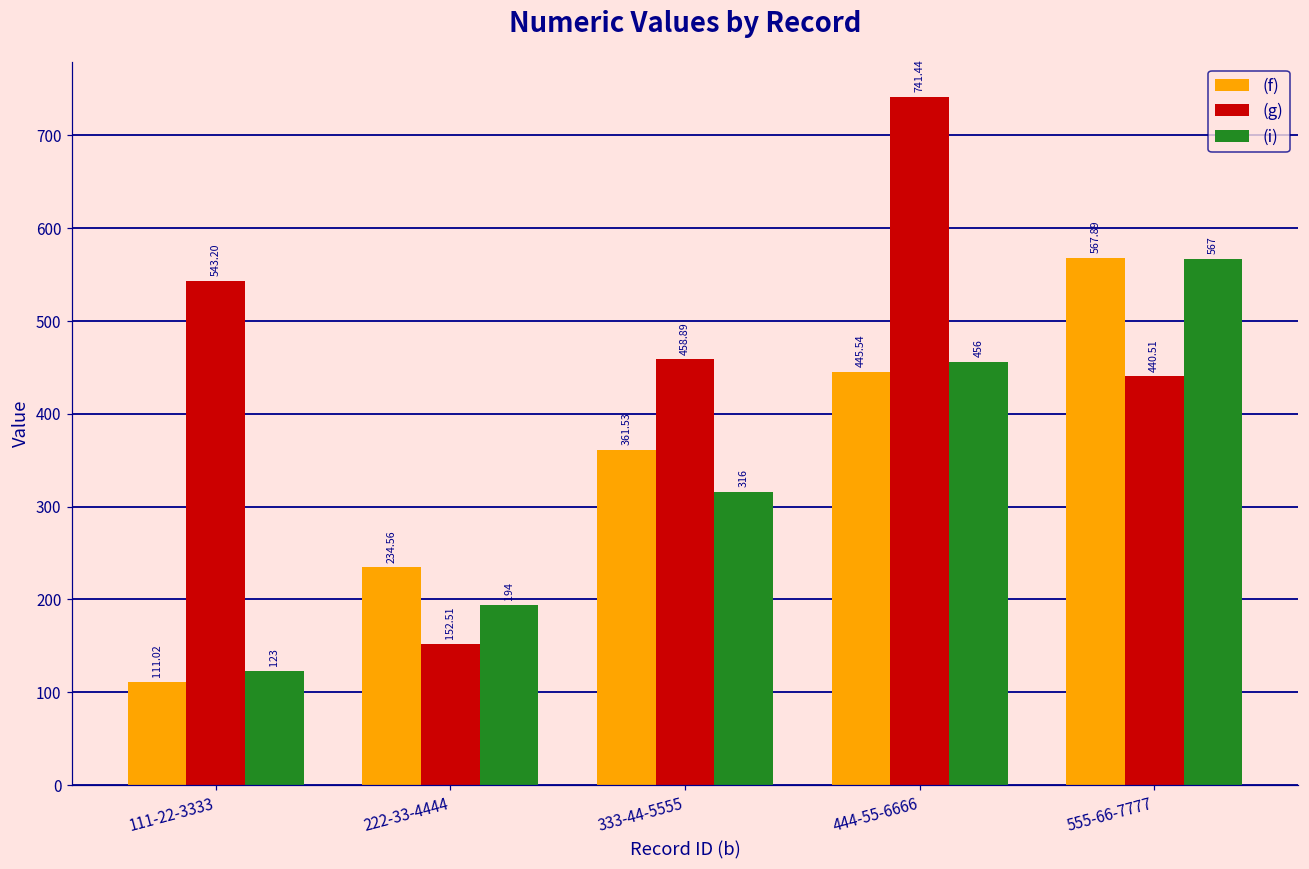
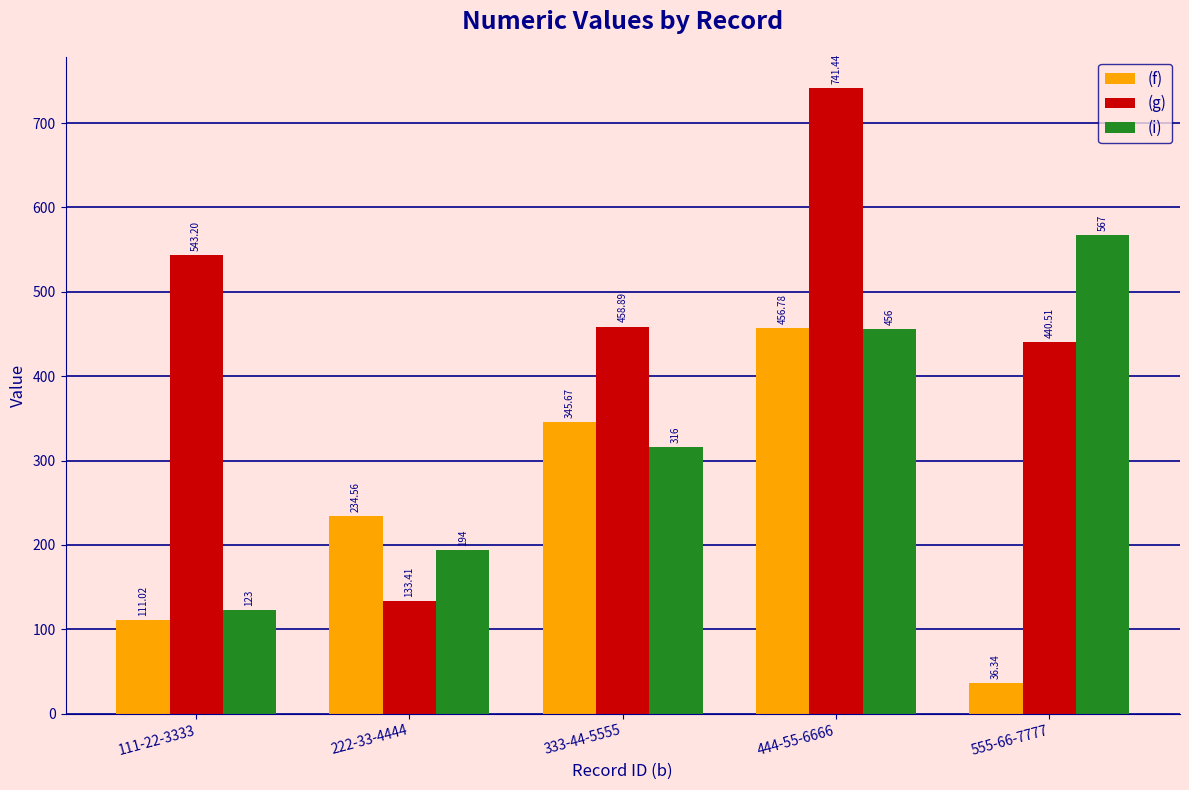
(g), 222-33-4444: 152.51 -> 133.41
(f), 333-44-5555: 361.53 -> 345.67
(f), 444-55-6666: 445.54 -> 456.78
(f), 555-66-7777: 567.89 -> 36.34
